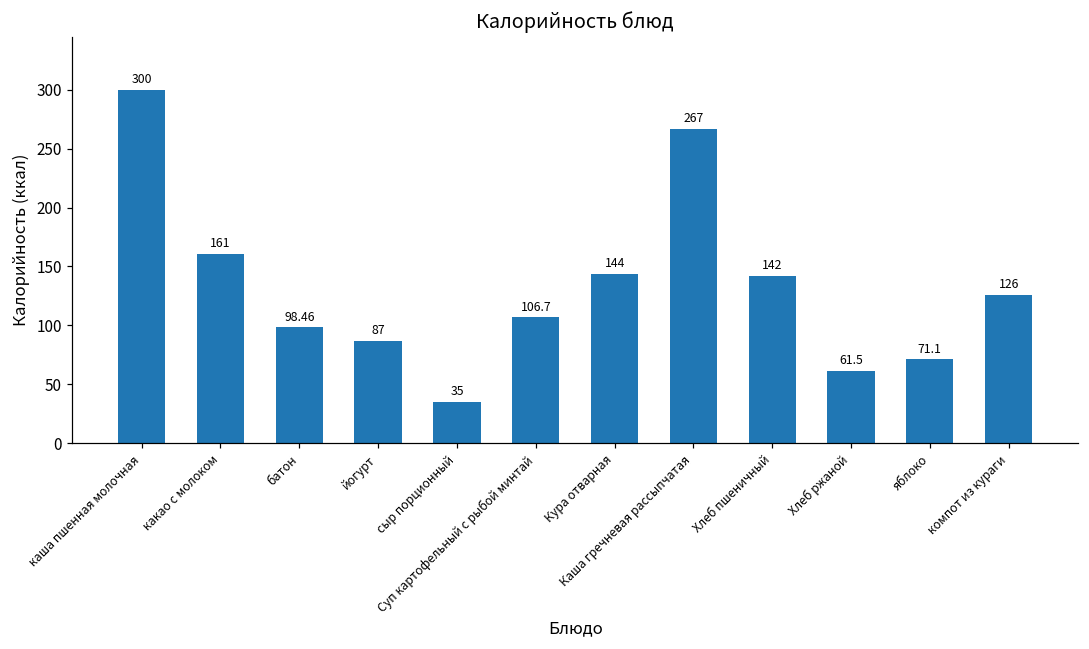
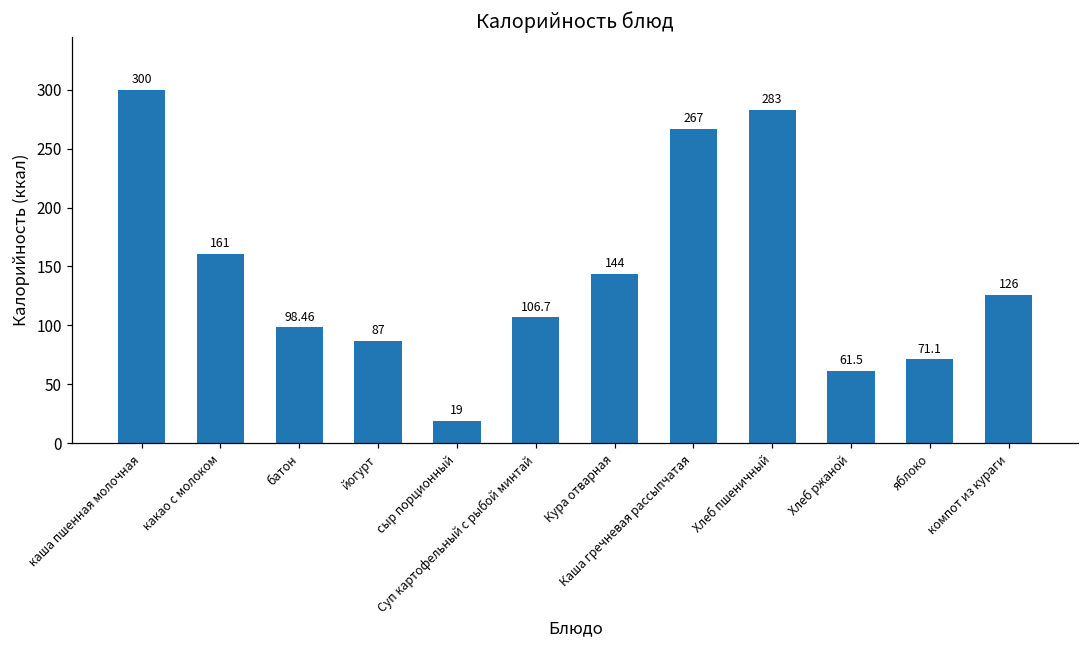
сыр порционный: 35 -> 19
Хлеб пшеничный: 142 -> 283
